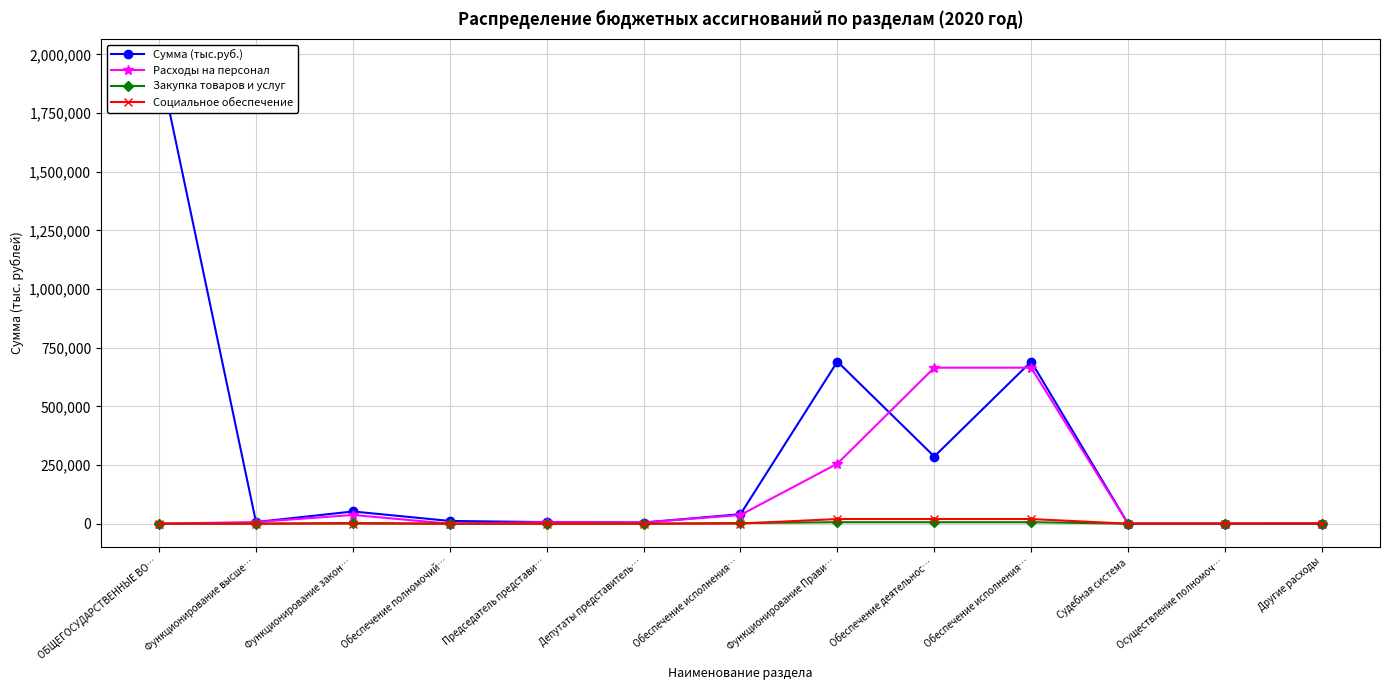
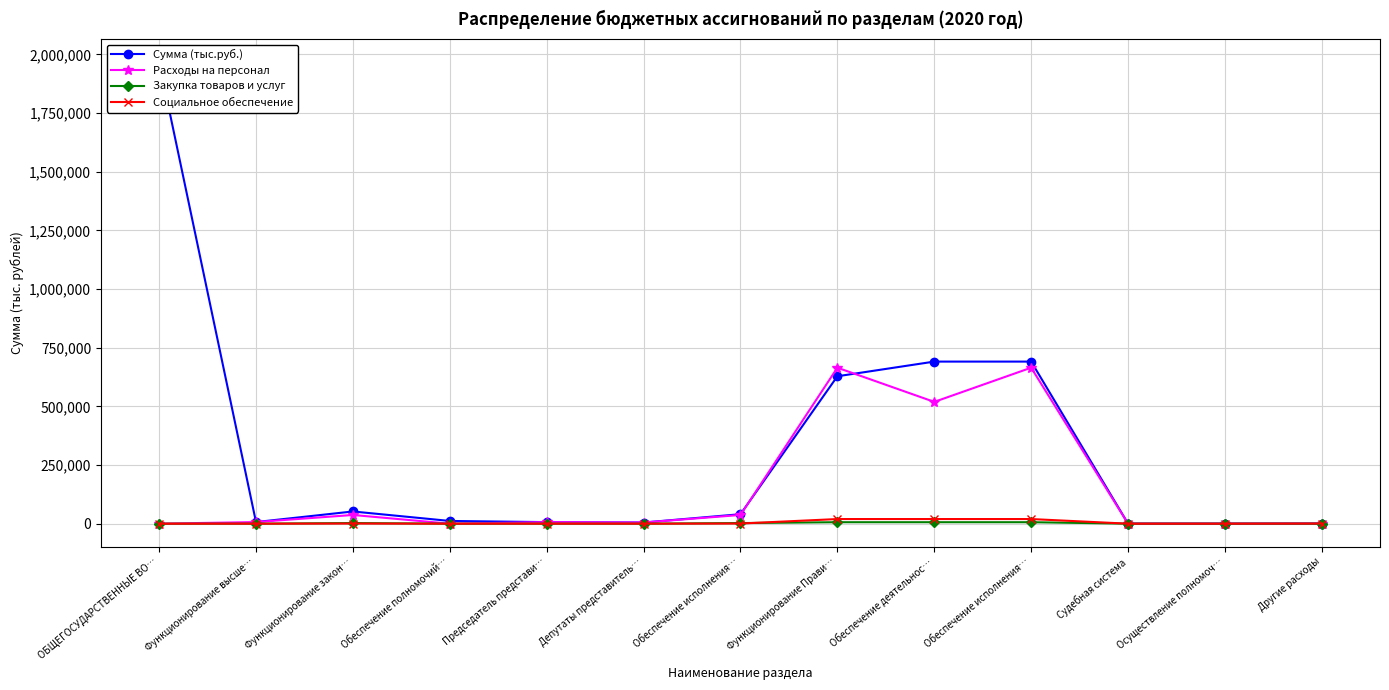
Сумма (тыс.руб.), Функционирование Прави…: 690,000 -> 630,000
Расходы на персонал, Функционирование Прави…: 260,000 -> 660,000
Сумма (тыс.руб.), Обеспечение деятельнос…: 290,000 -> 690,000
Расходы на персонал, Обеспечение деятельнос…: 660,000 -> 520,000
